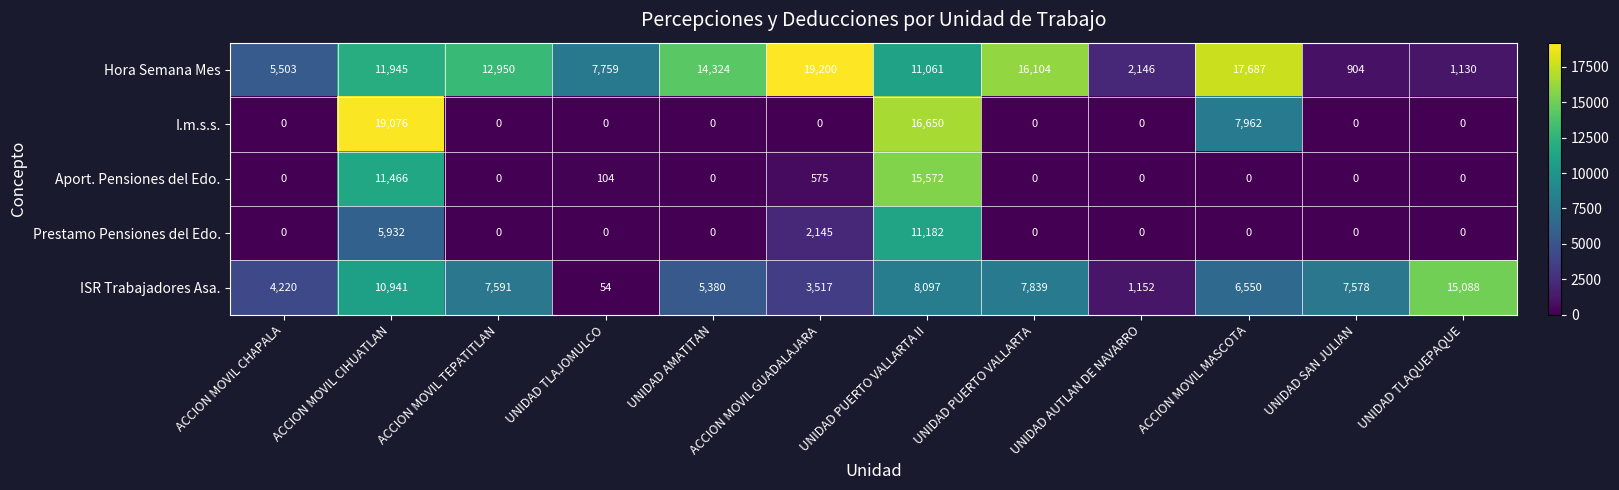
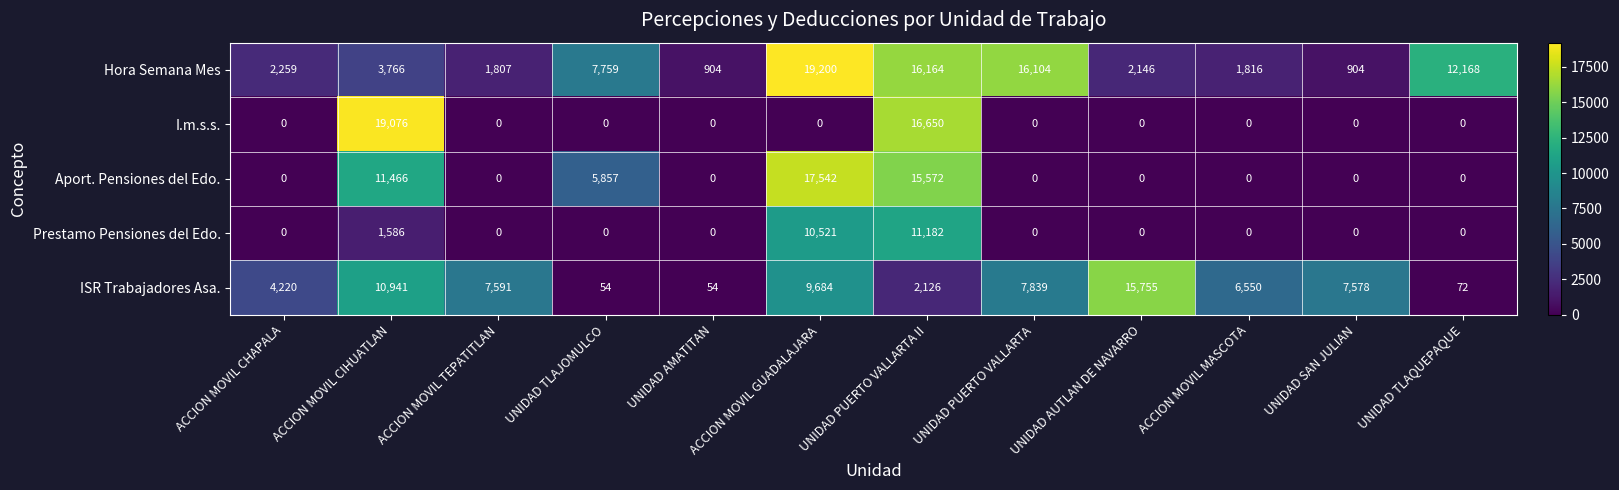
Hora Semana Mes, ACCION MOVIL CHAPALA: 5,503 -> 2,259
Hora Semana Mes, ACCION MOVIL CIHUATLAN: 11,945 -> 3,766
Hora Semana Mes, ACCION MOVIL TEPATITLAN: 12,950 -> 1,807
Hora Semana Mes, UNIDAD AMATITAN: 14,324 -> 904
Hora Semana Mes, UNIDAD PUERTO VALLARTA II: 11,061 -> 16,164
Hora Semana Mes, ACCION MOVIL MASCOTA: 17,687 -> 1,816
Hora Semana Mes, UNIDAD TLAQUEPAQUE: 1,130 -> 12,168
I.m.s.s., ACCION MOVIL MASCOTA: 7,962 -> 0
Aport. Pensiones del Edo., UNIDAD TLAJOMULCO: 104 -> 5,857
Aport. Pensiones del Edo., ACCION MOVIL GUADALAJARA: 575 -> 17,542
Prestamo Pensiones del Edo., ACCION MOVIL CIHUATLAN: 5,932 -> 1,586
Prestamo Pensiones del Edo., ACCION MOVIL GUADALAJARA: 2,145 -> 10,521
ISR Trabajadores Asa., UNIDAD AMATITAN: 5,380 -> 54
ISR Trabajadores Asa., ACCION MOVIL GUADALAJARA: 3,517 -> 9,684
ISR Trabajadores Asa., UNIDAD PUERTO VALLARTA II: 8,097 -> 2,126
ISR Trabajadores Asa., UNIDAD AUTLAN DE NAVARRO: 1,152 -> 15,755
ISR Trabajadores Asa., UNIDAD TLAQUEPAQUE: 15,088 -> 72
